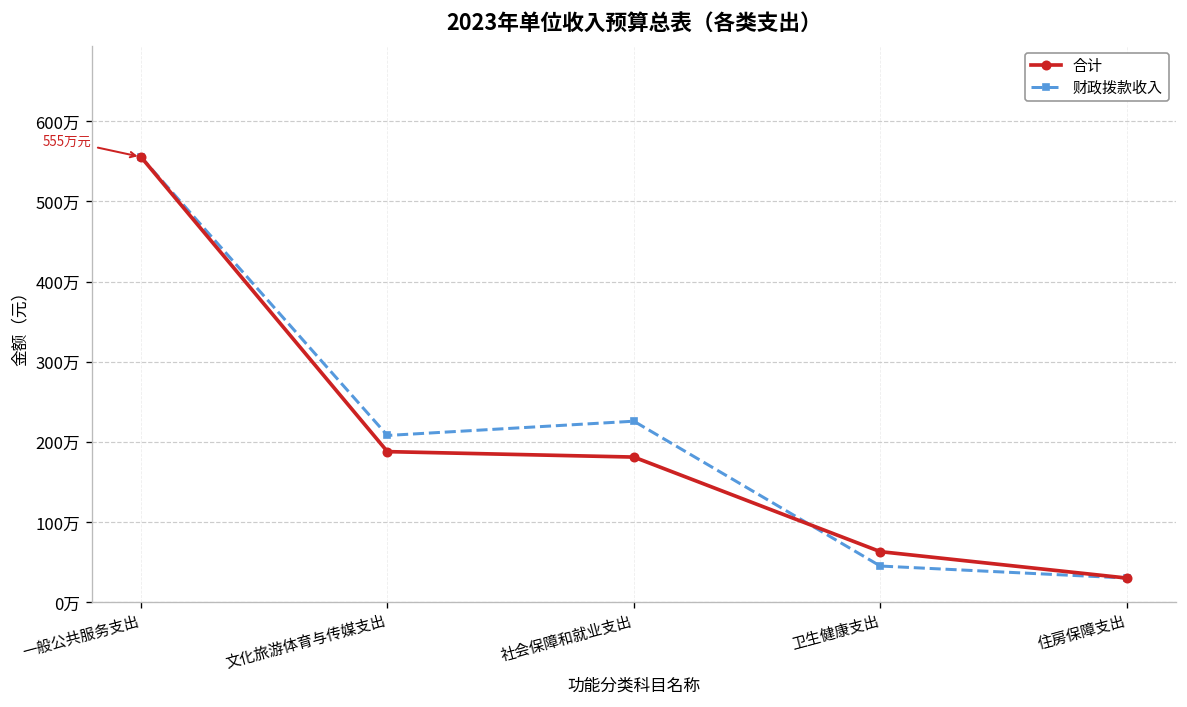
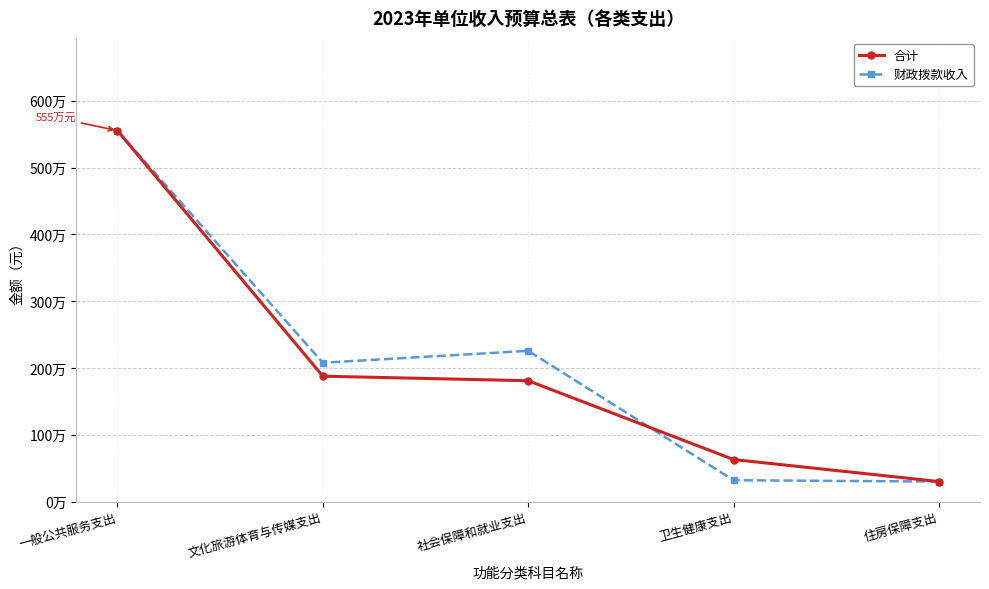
财政拨款收入, 卫生健康支出: 50万 -> 30万
